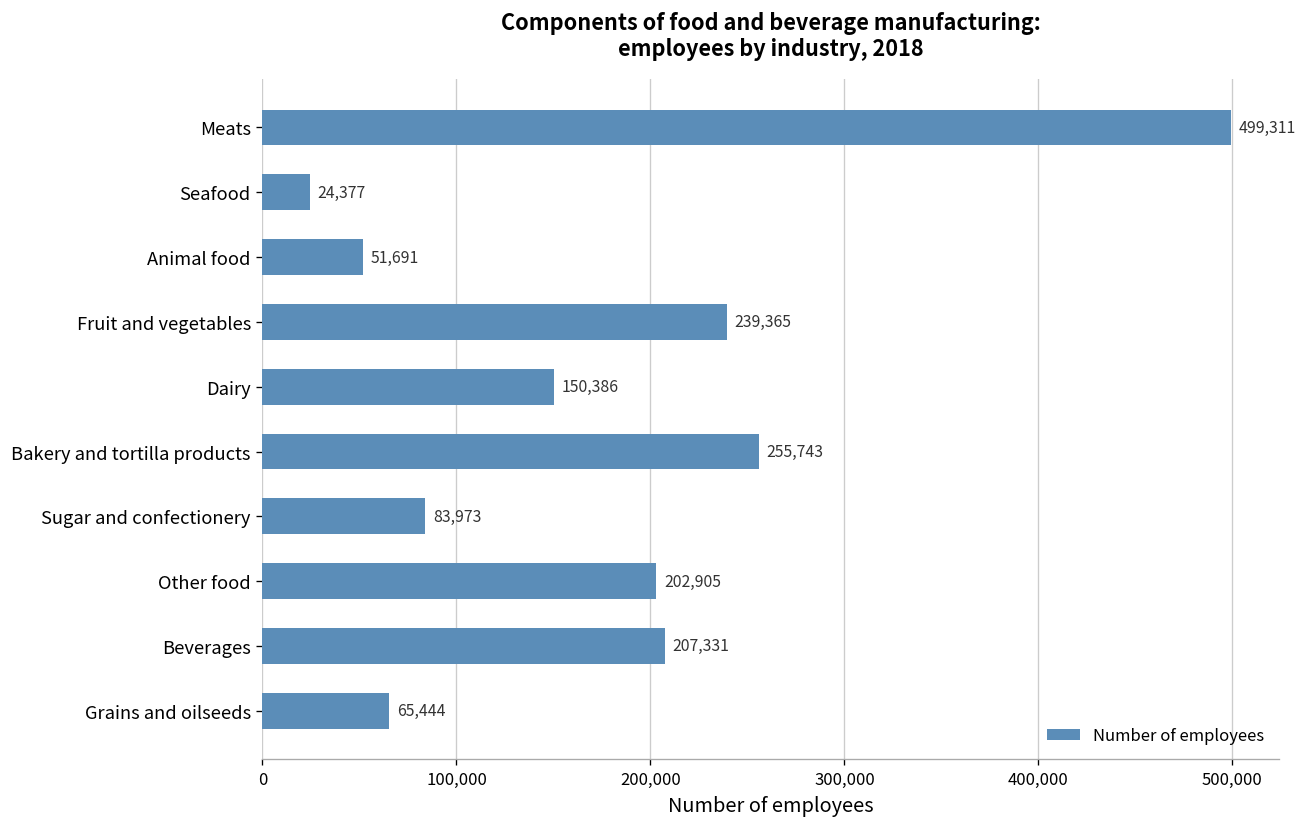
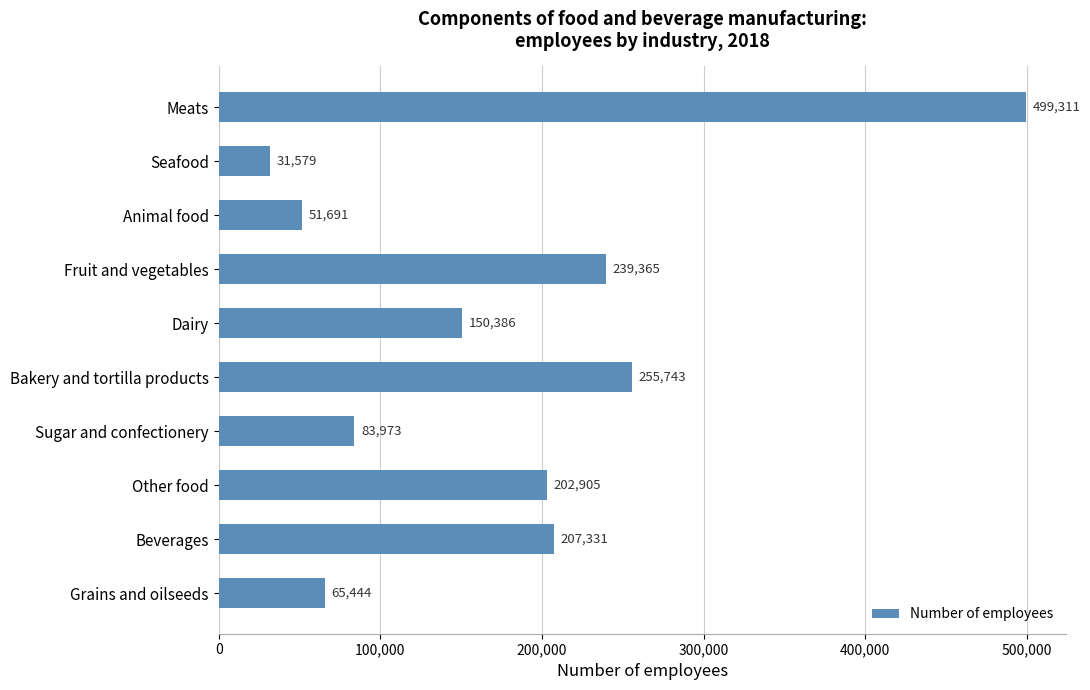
Seafood: 24,377 -> 31,579
